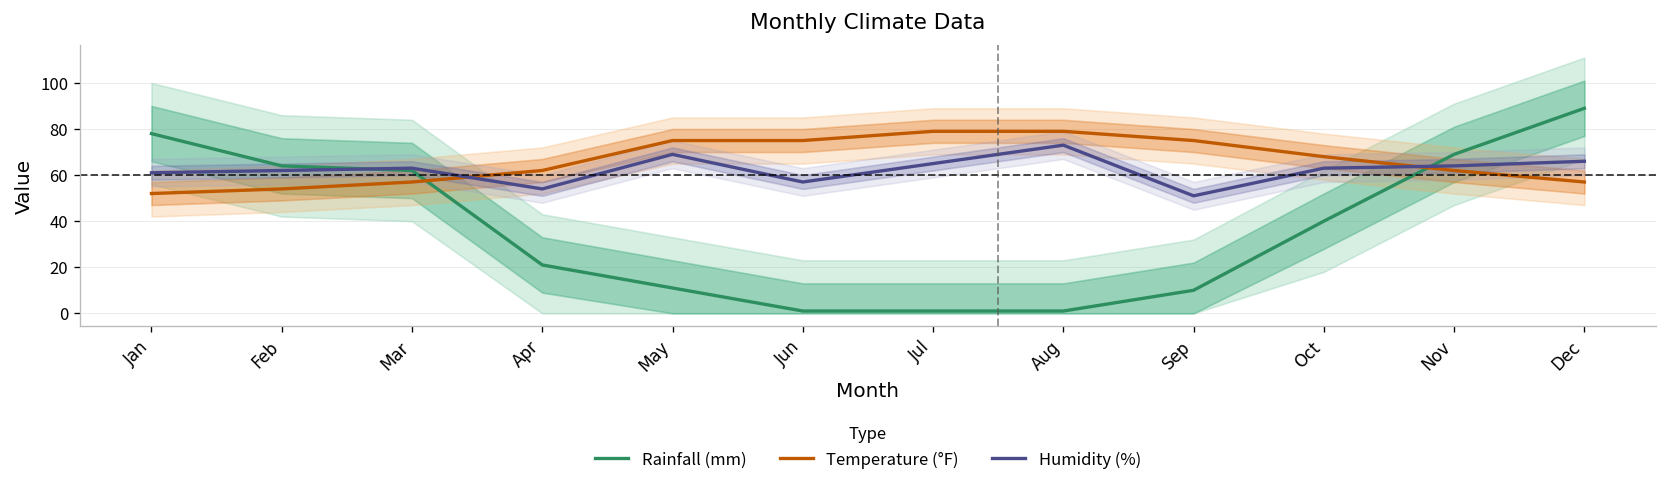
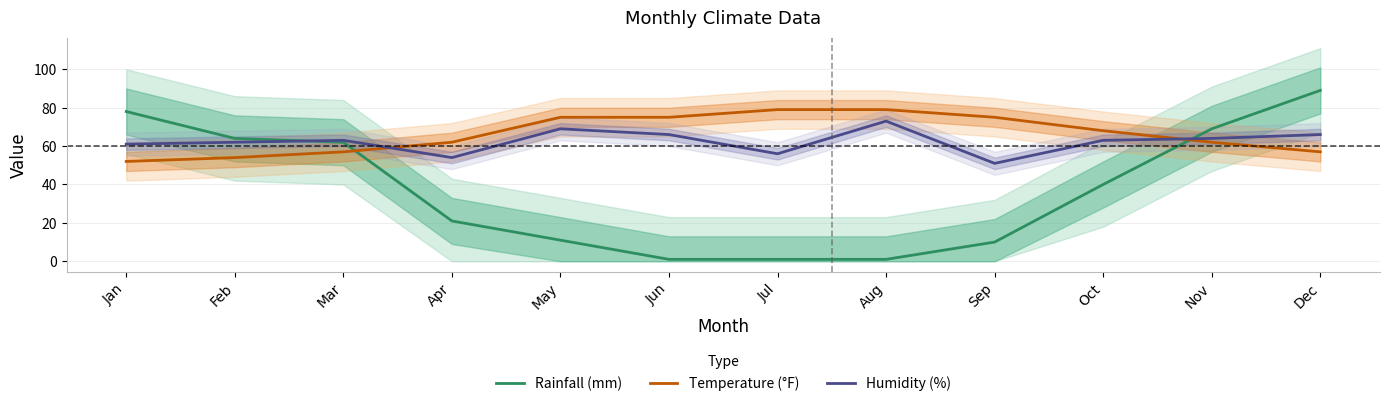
Humidity (%), Jun: 57 -> 66
Humidity (%), Jul: 65 -> 56
